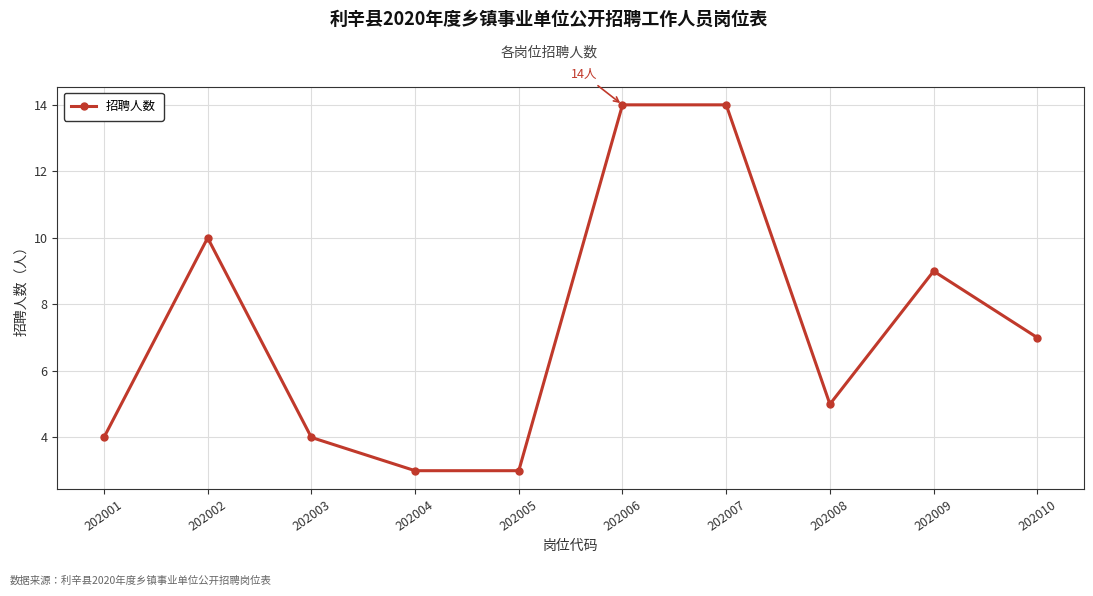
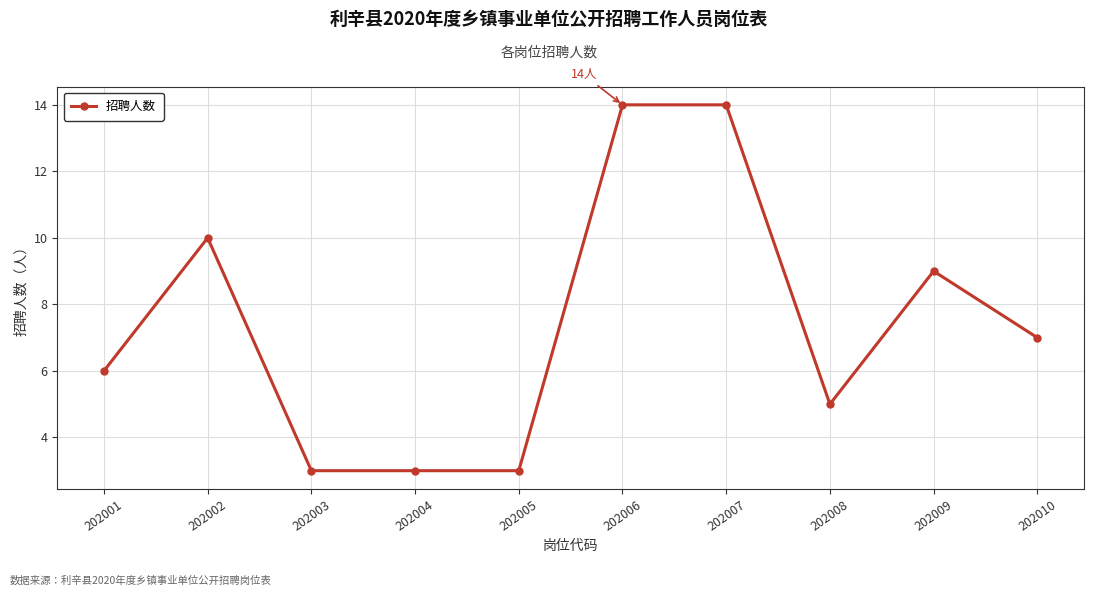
202001: 4 -> 6
202003: 4 -> 3
